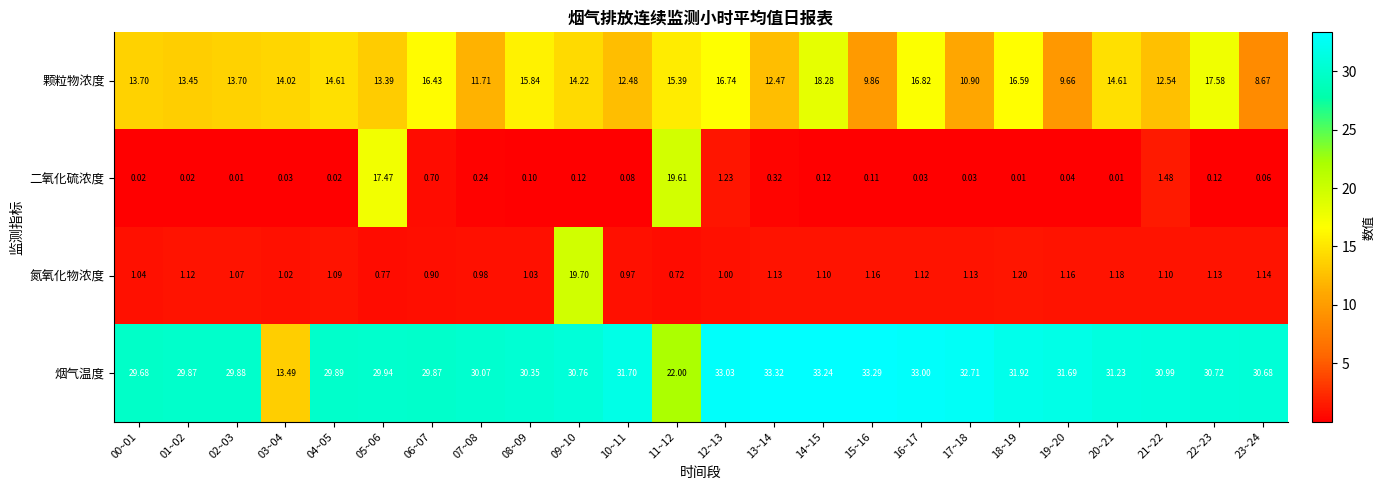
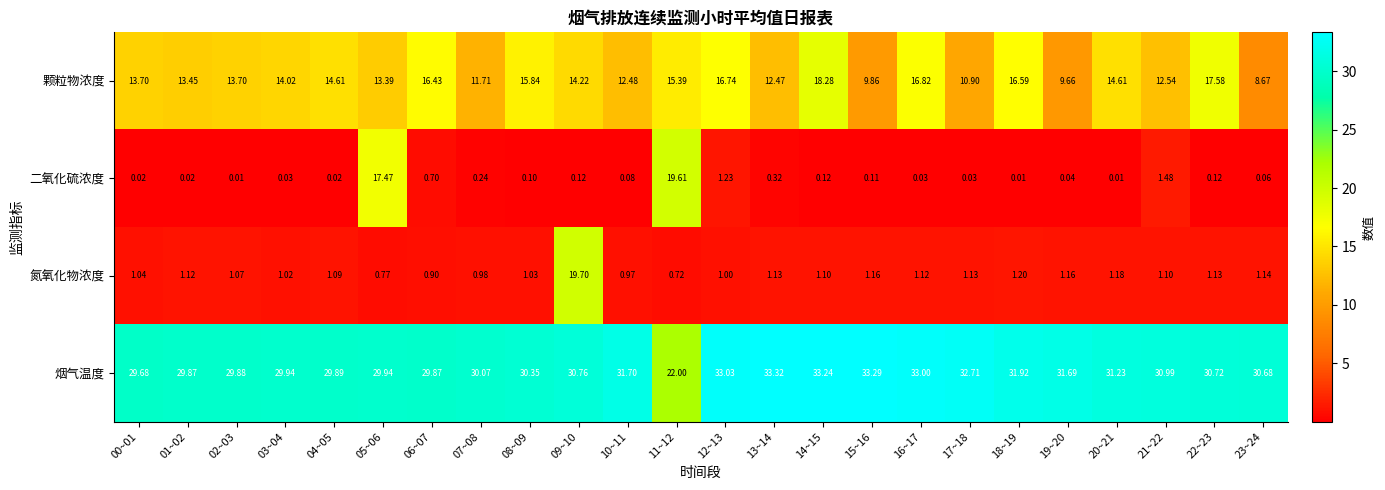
烟气温度, 03~04: 13.49 -> 29.94
